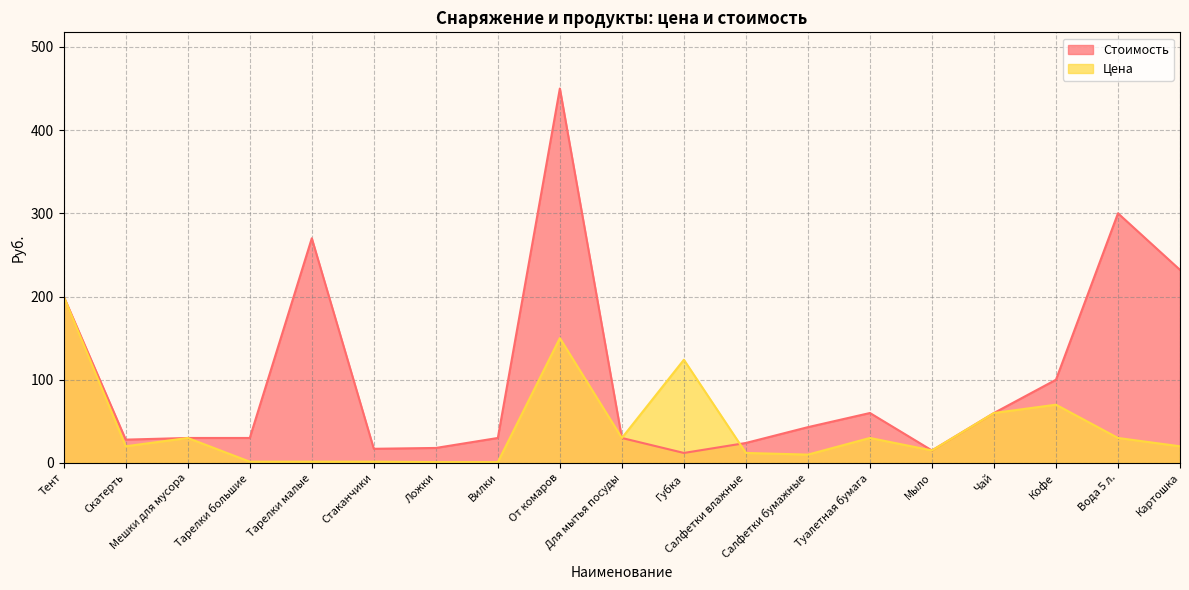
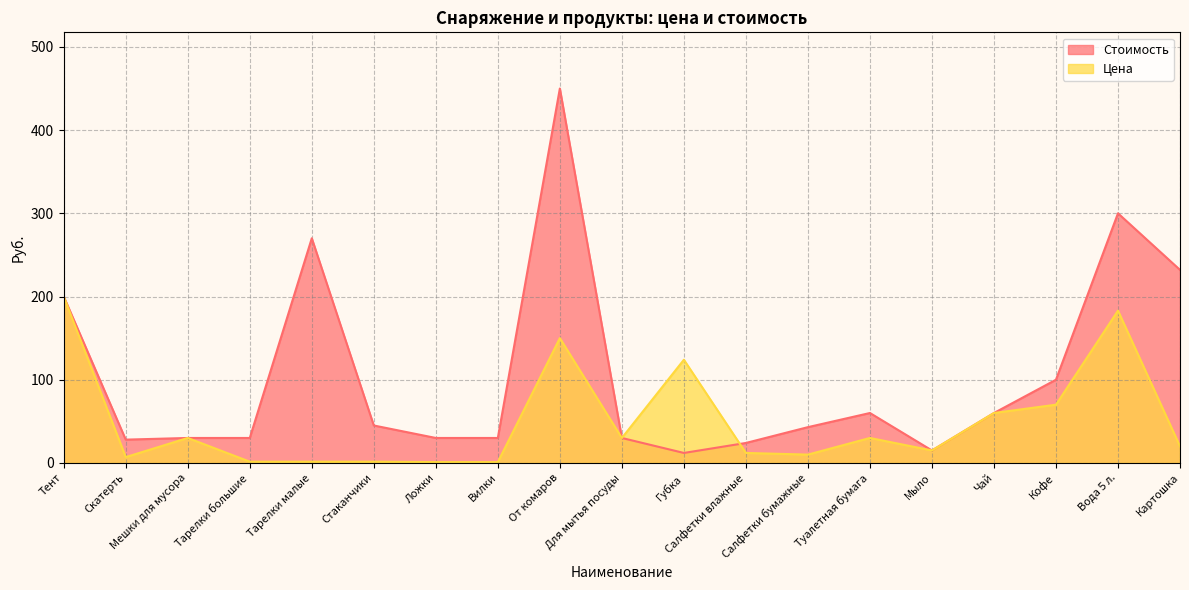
Цена, Скатерть: 20 -> 10
Стоимость, Стаканчики: 20 -> 50
Стоимость, Ложки: 20 -> 30
Цена, Вода 5 л.: 30 -> 180
